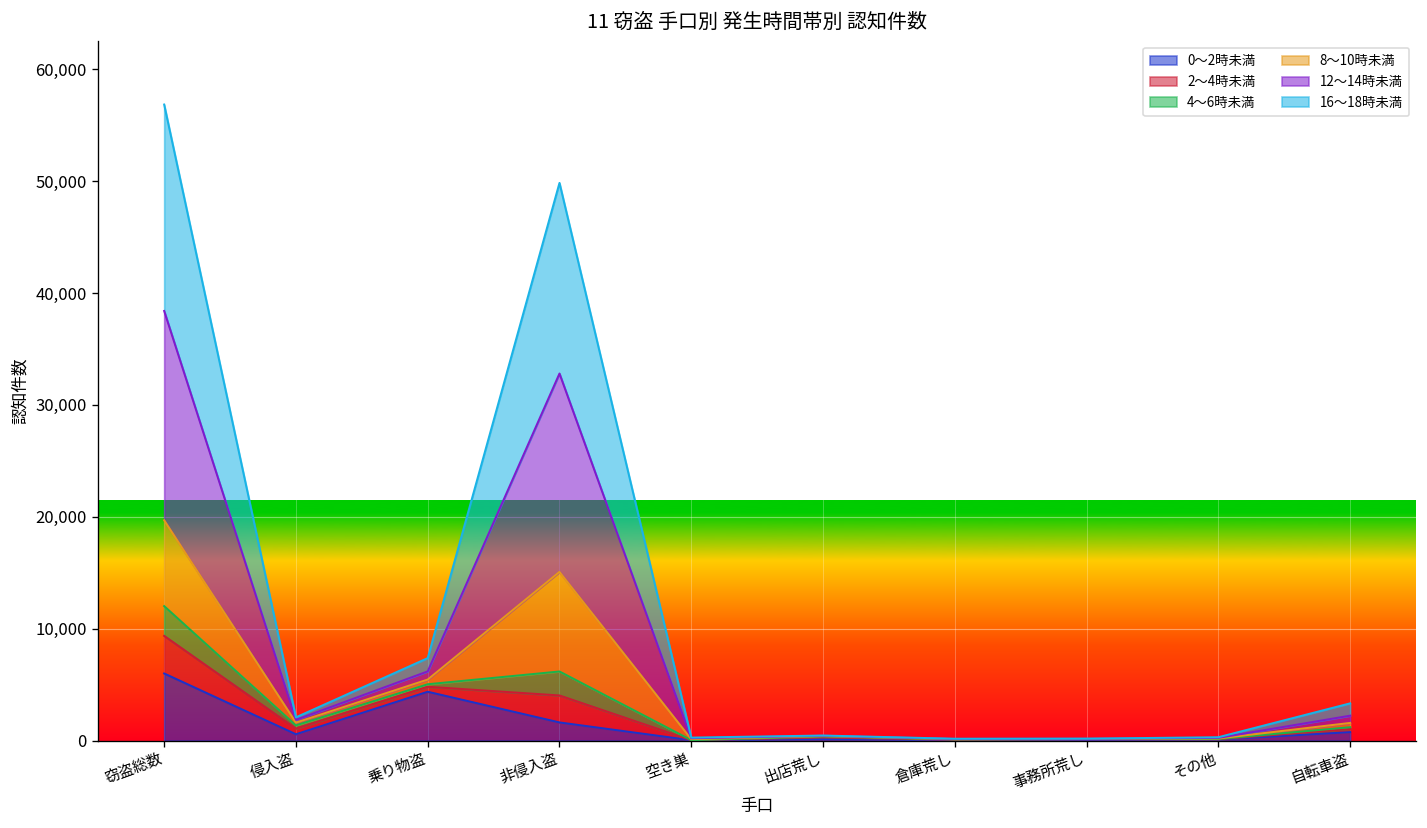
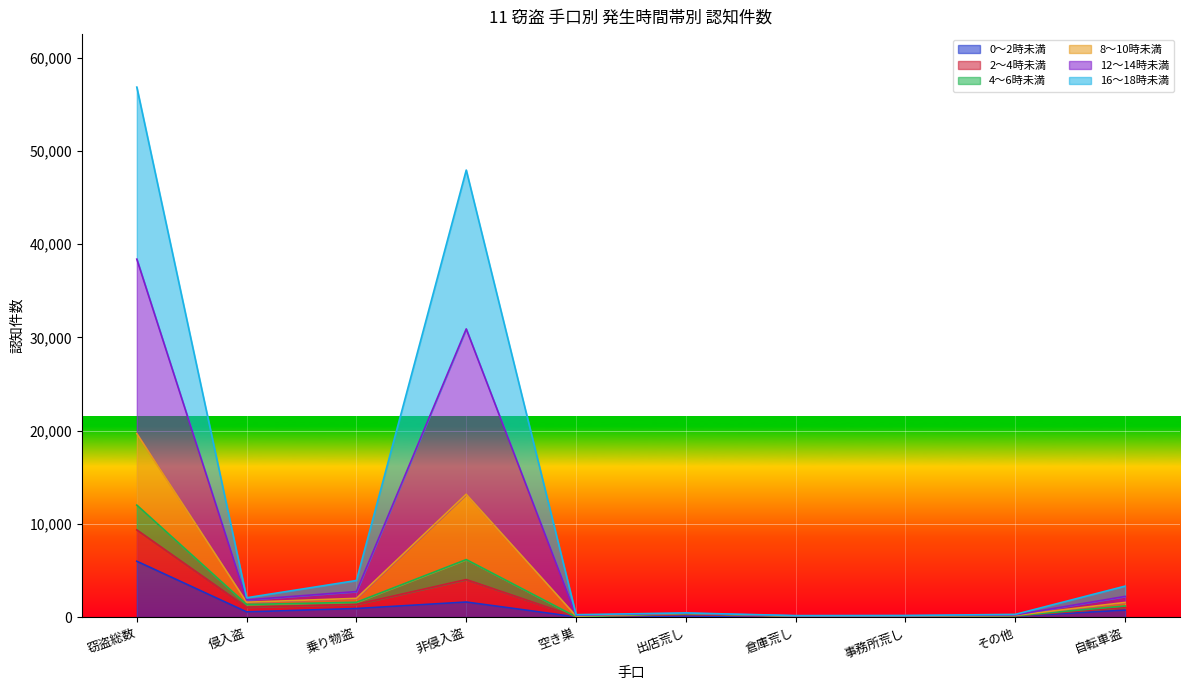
0～2時未満, 乗り物盗: 4,000 -> 1,000
8～10時未満, 非侵入盗: 9,000 -> 7,000
